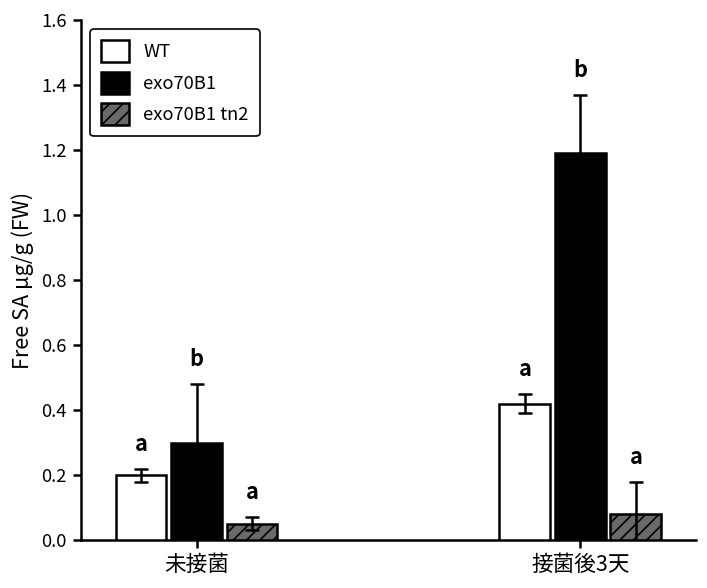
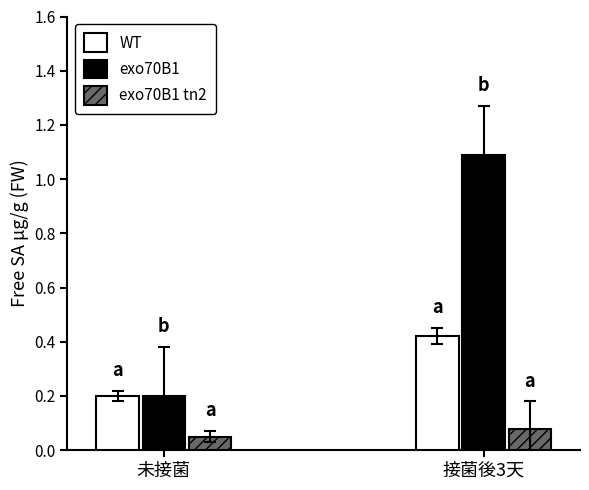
exo70B1, 未接菌: 0.3 -> 0.2
exo70B1, 接菌後3天: 1.19 -> 1.09
